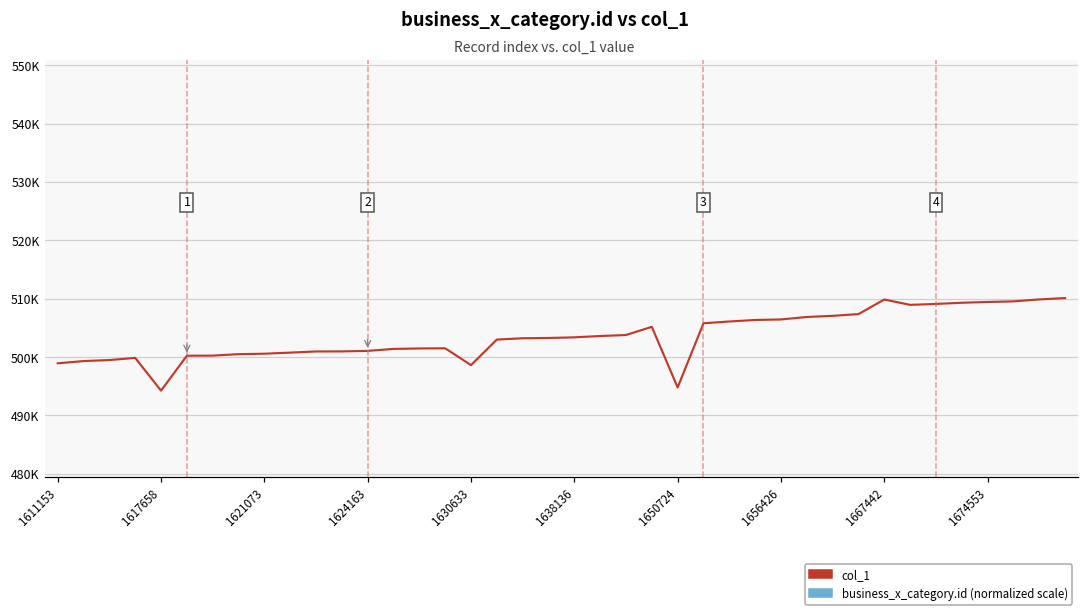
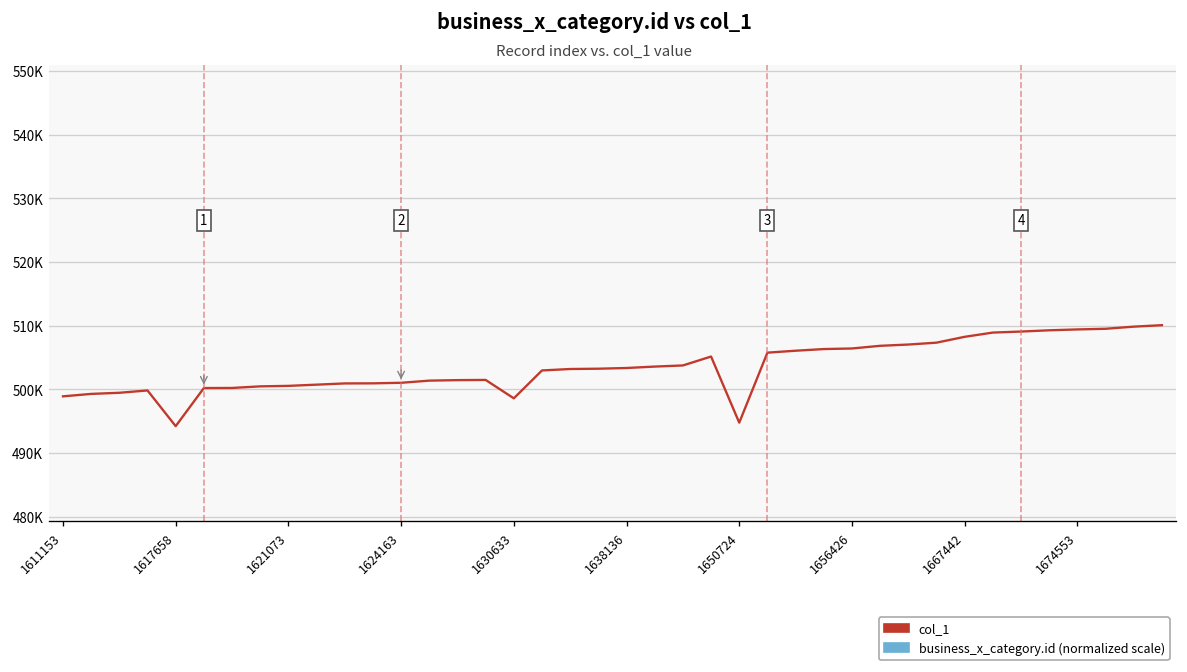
col_1, 1667442: 510000 -> 508000
